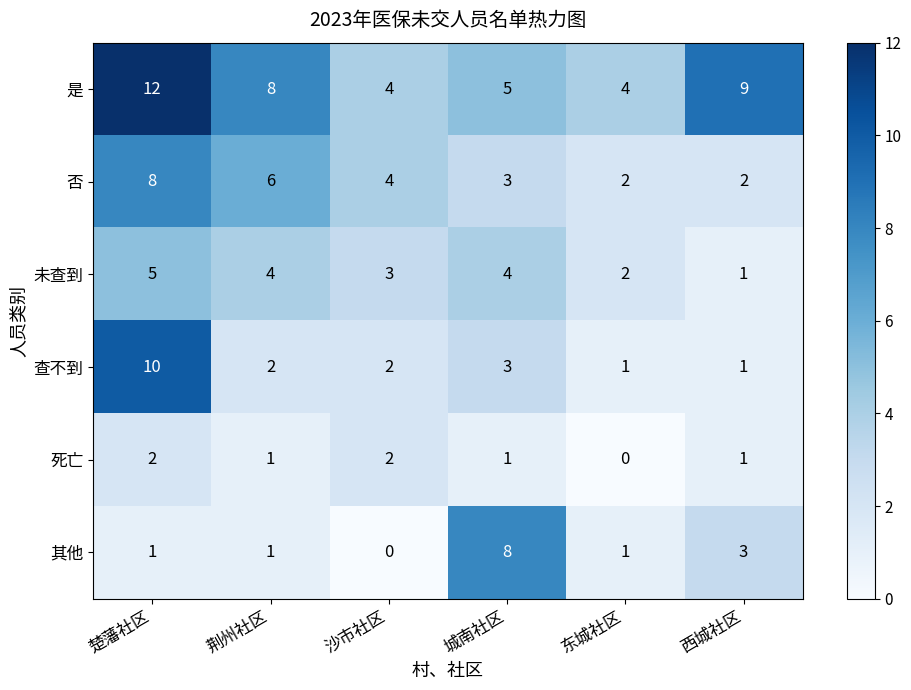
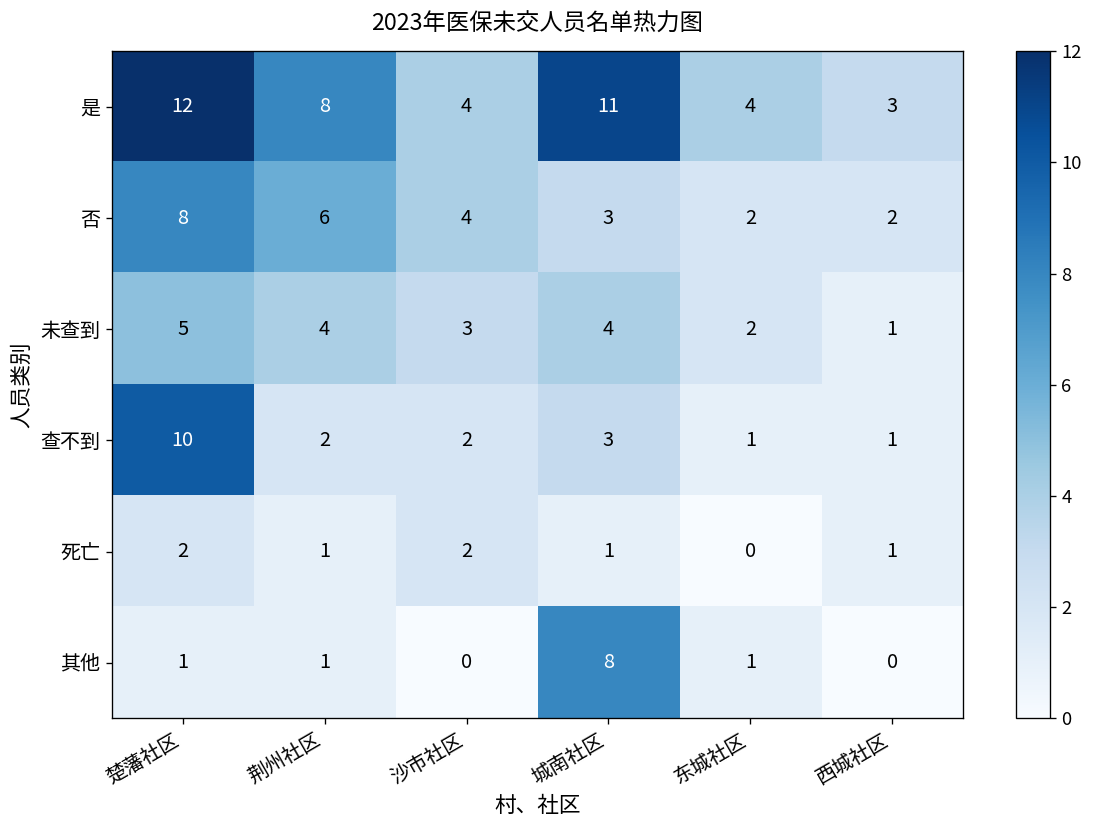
是, 城南社区: 5 -> 11
是, 西城社区: 9 -> 3
其他, 西城社区: 3 -> 0
